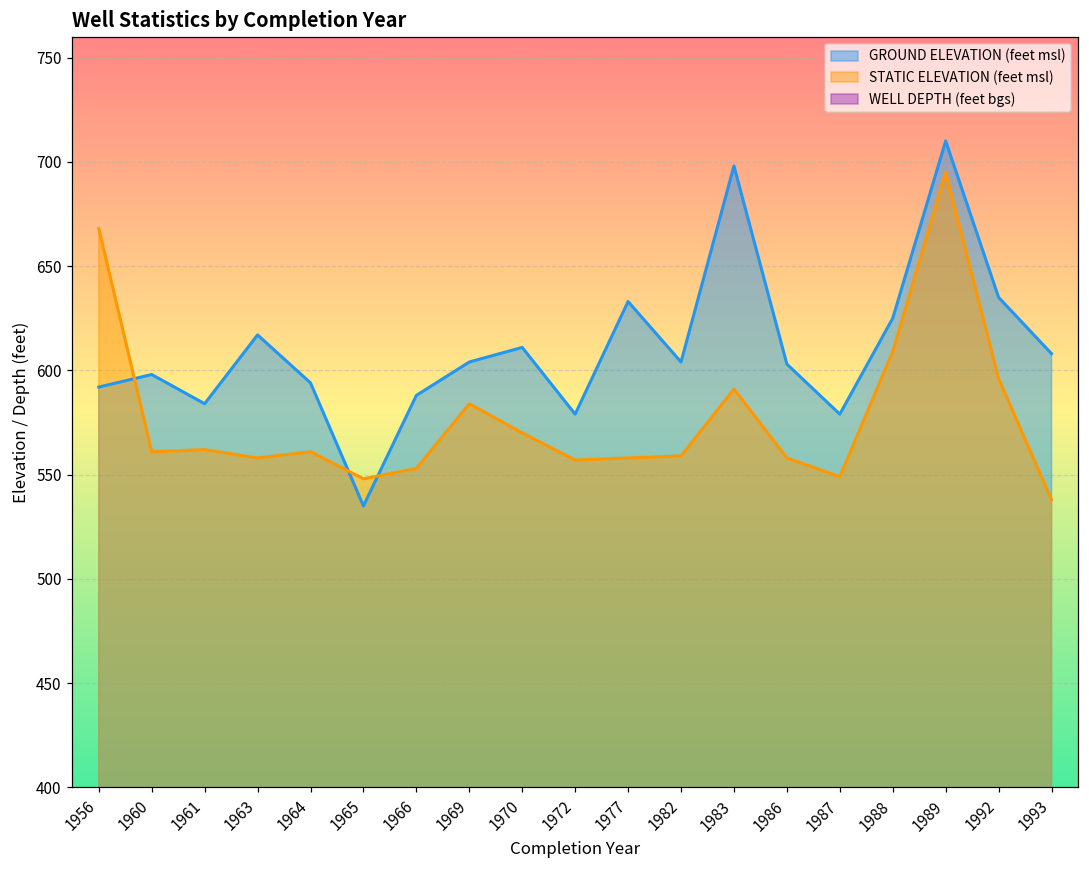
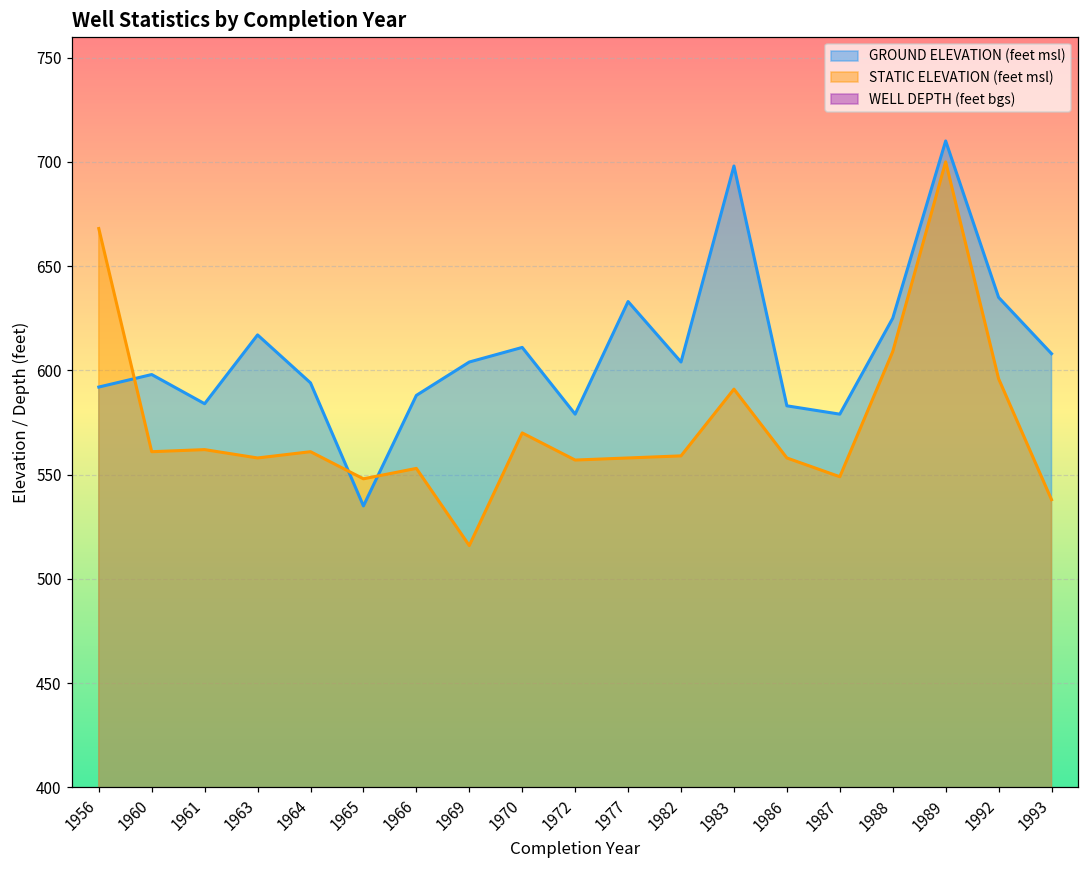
STATIC ELEVATION (feet msl), 1969: 584 -> 516
GROUND ELEVATION (feet msl), 1986: 603 -> 583
STATIC ELEVATION (feet msl), 1989: 695 -> 700
